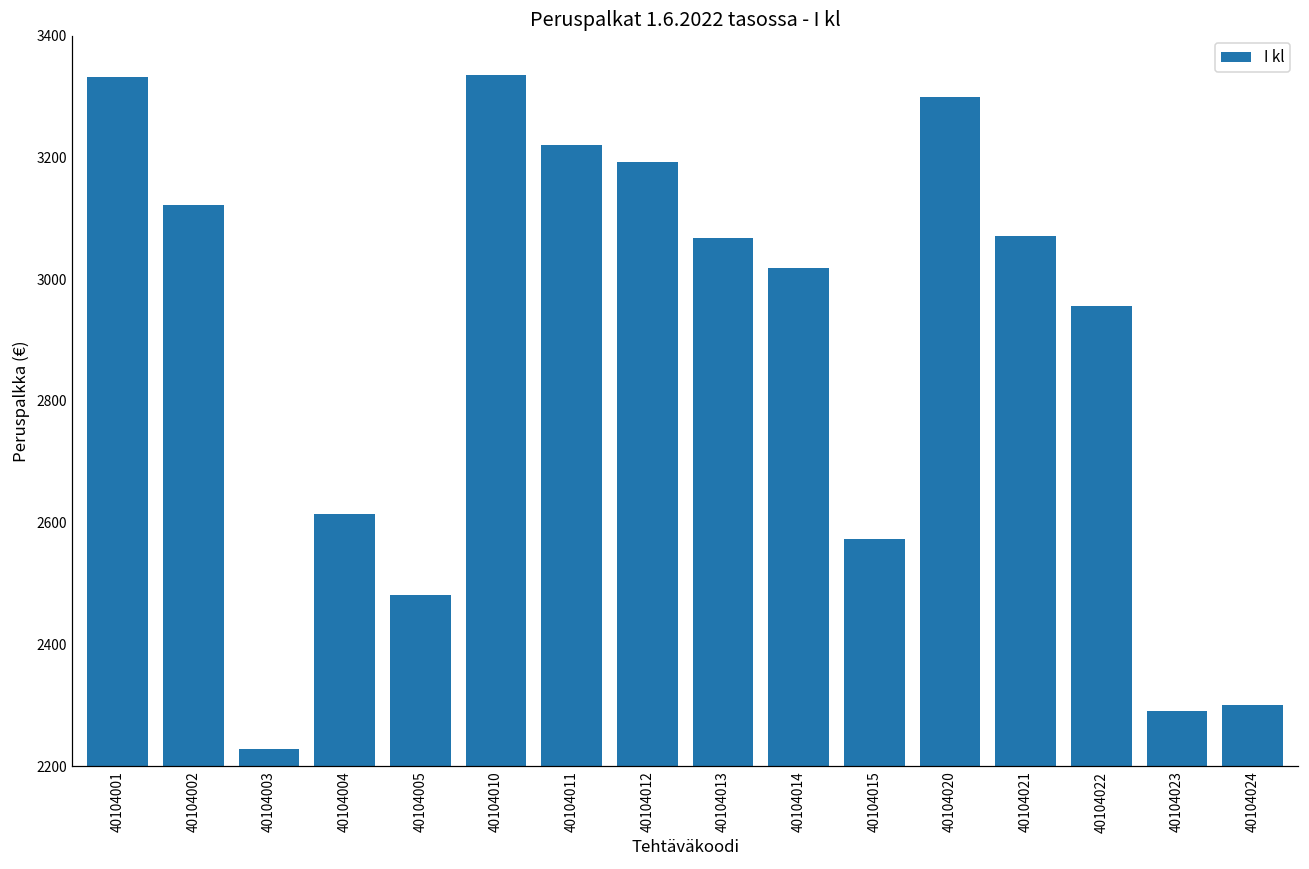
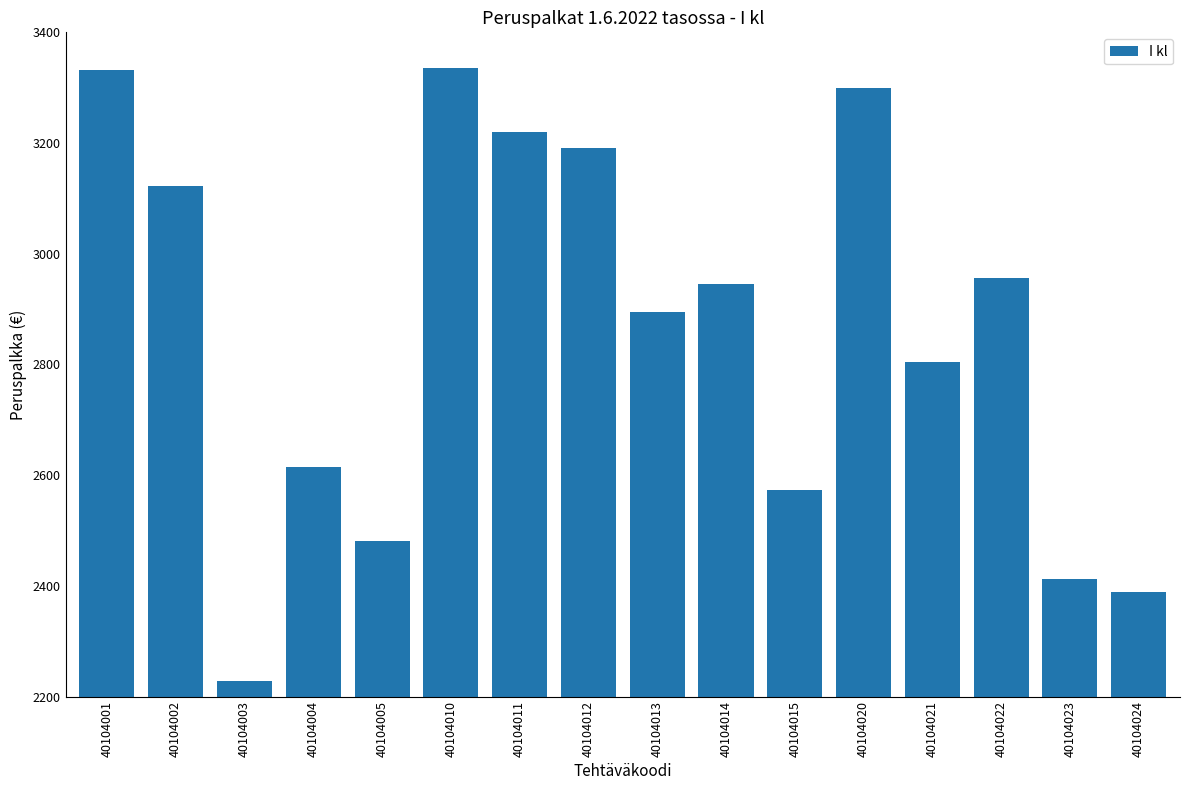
40104013: 3070 -> 2900
40104014: 3020 -> 2950
40104021: 3070 -> 2800
40104023: 2290 -> 2410
40104024: 2300 -> 2390
